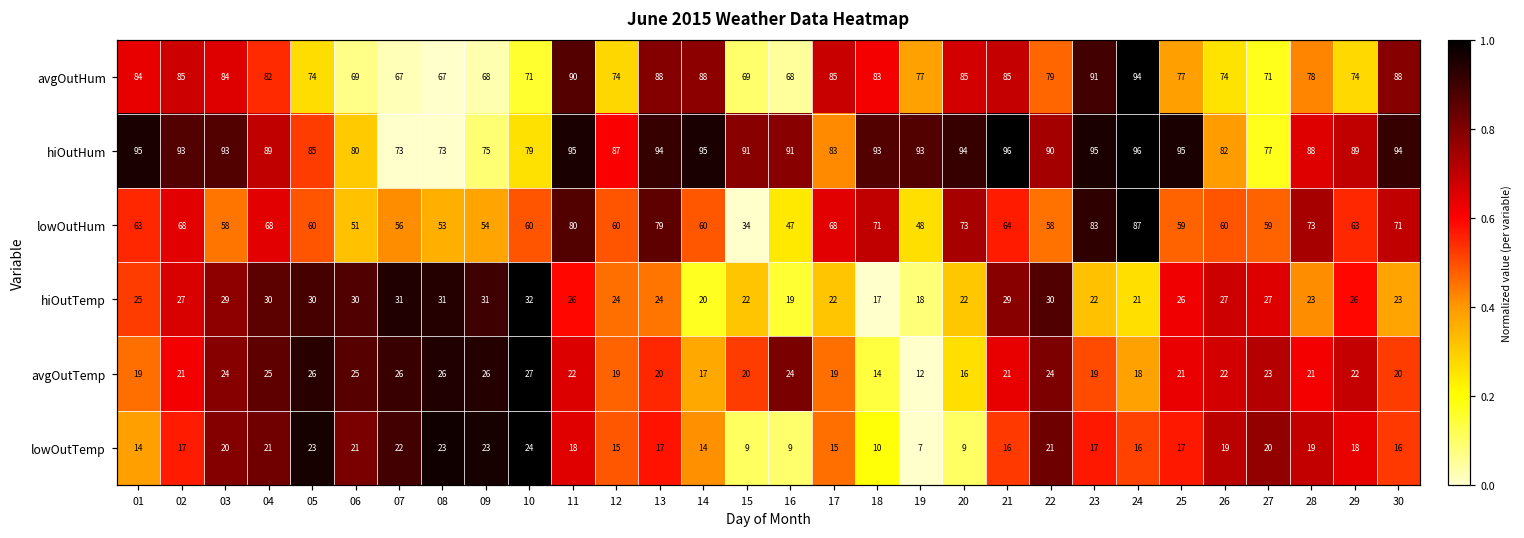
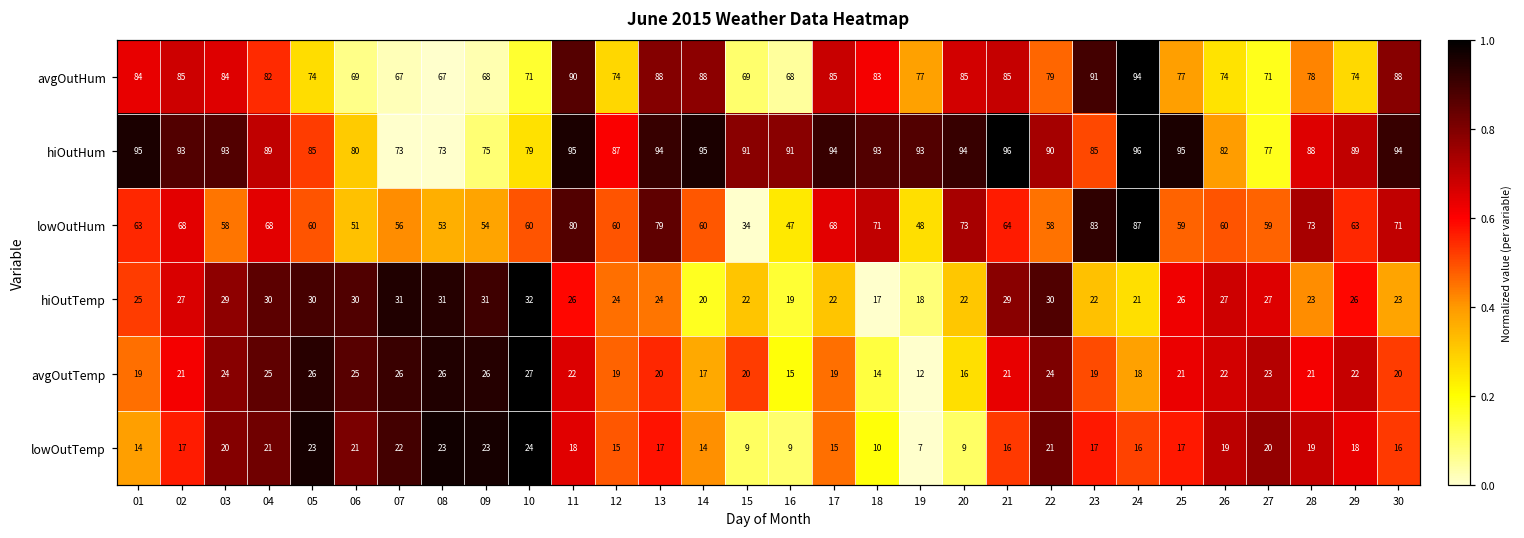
hiOutHum, 17: 83 -> 94
hiOutHum, 23: 95 -> 85
avgOutTemp, 16: 24 -> 15
